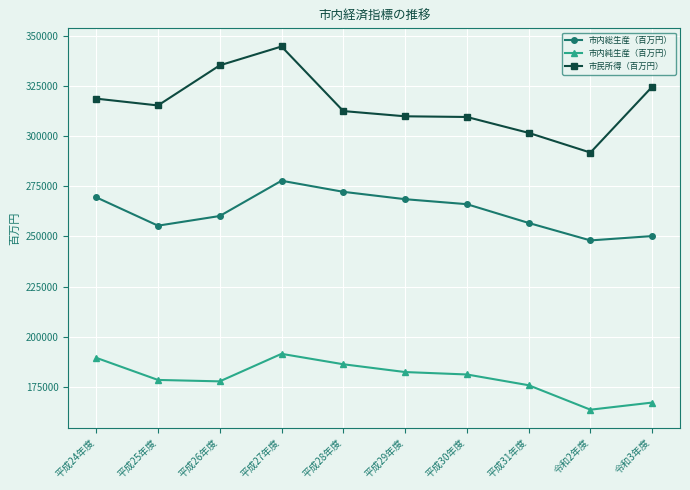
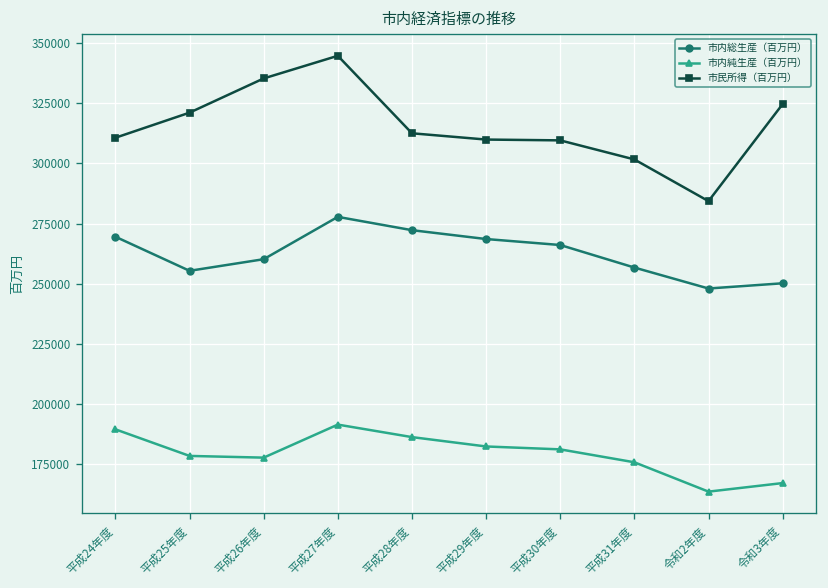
市民所得（百万円）, 平成24年度: 319000 -> 311000
市民所得（百万円）, 平成25年度: 315000 -> 321000
市民所得（百万円）, 令和2年度: 292000 -> 284000
